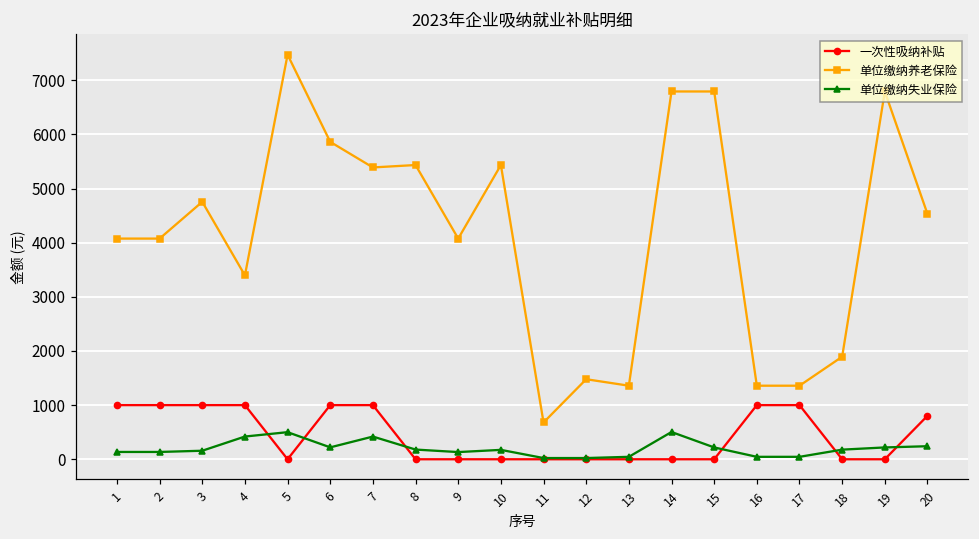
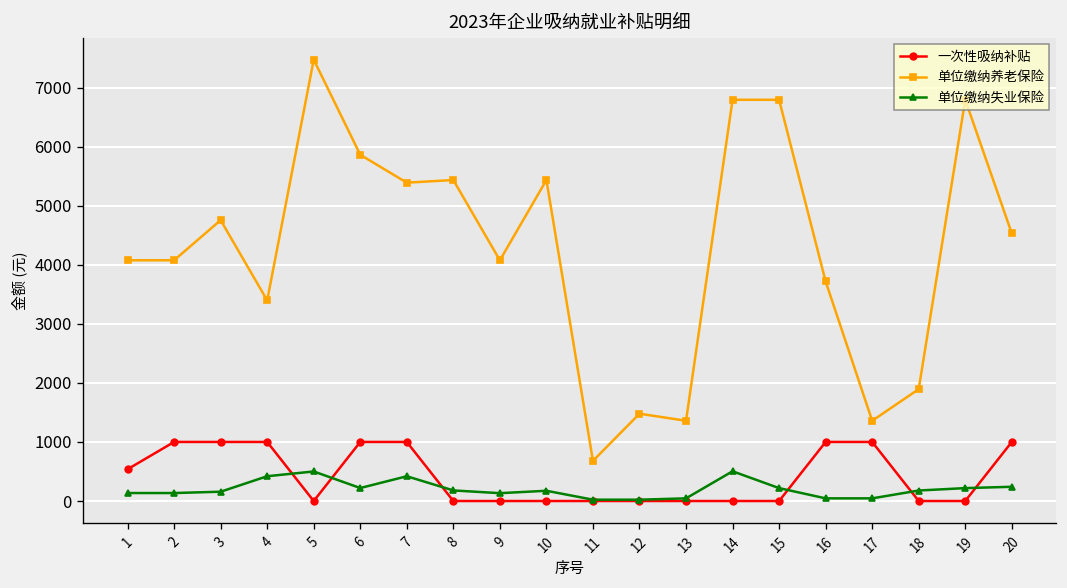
一次性吸纳补贴, 1: 1000 -> 500
单位缴纳养老保险, 16: 1400 -> 3700
一次性吸纳补贴, 20: 800 -> 1000
